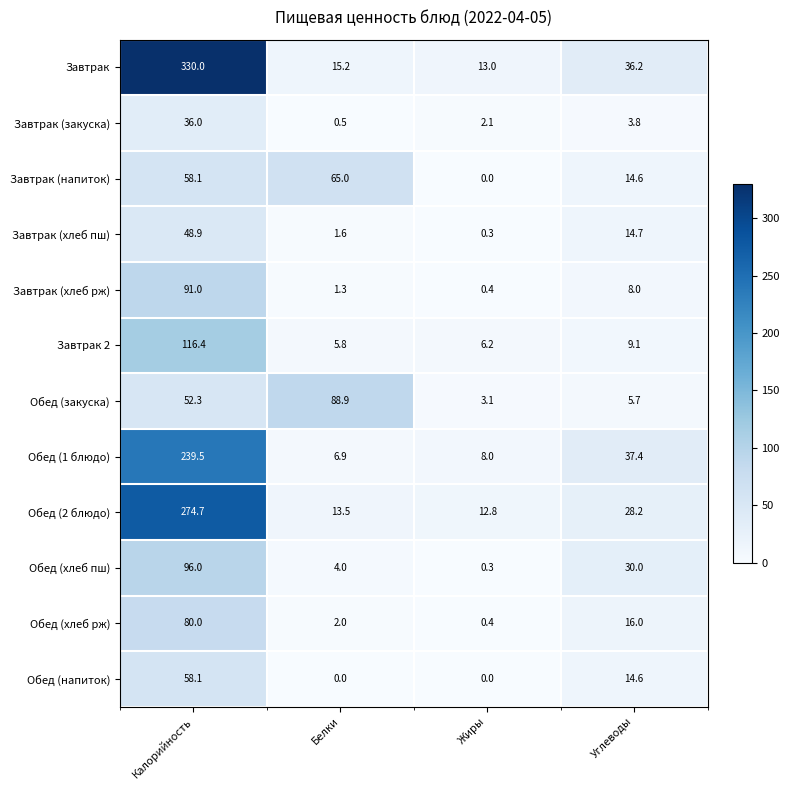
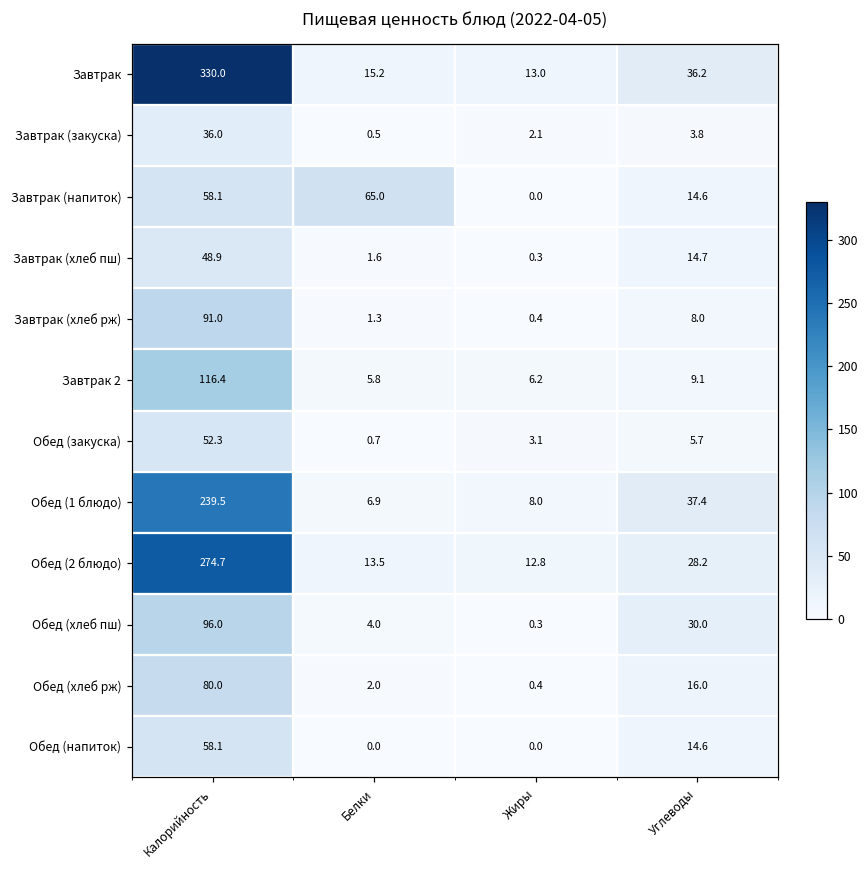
Обед (закуска), Белки: 88.9 -> 0.7
